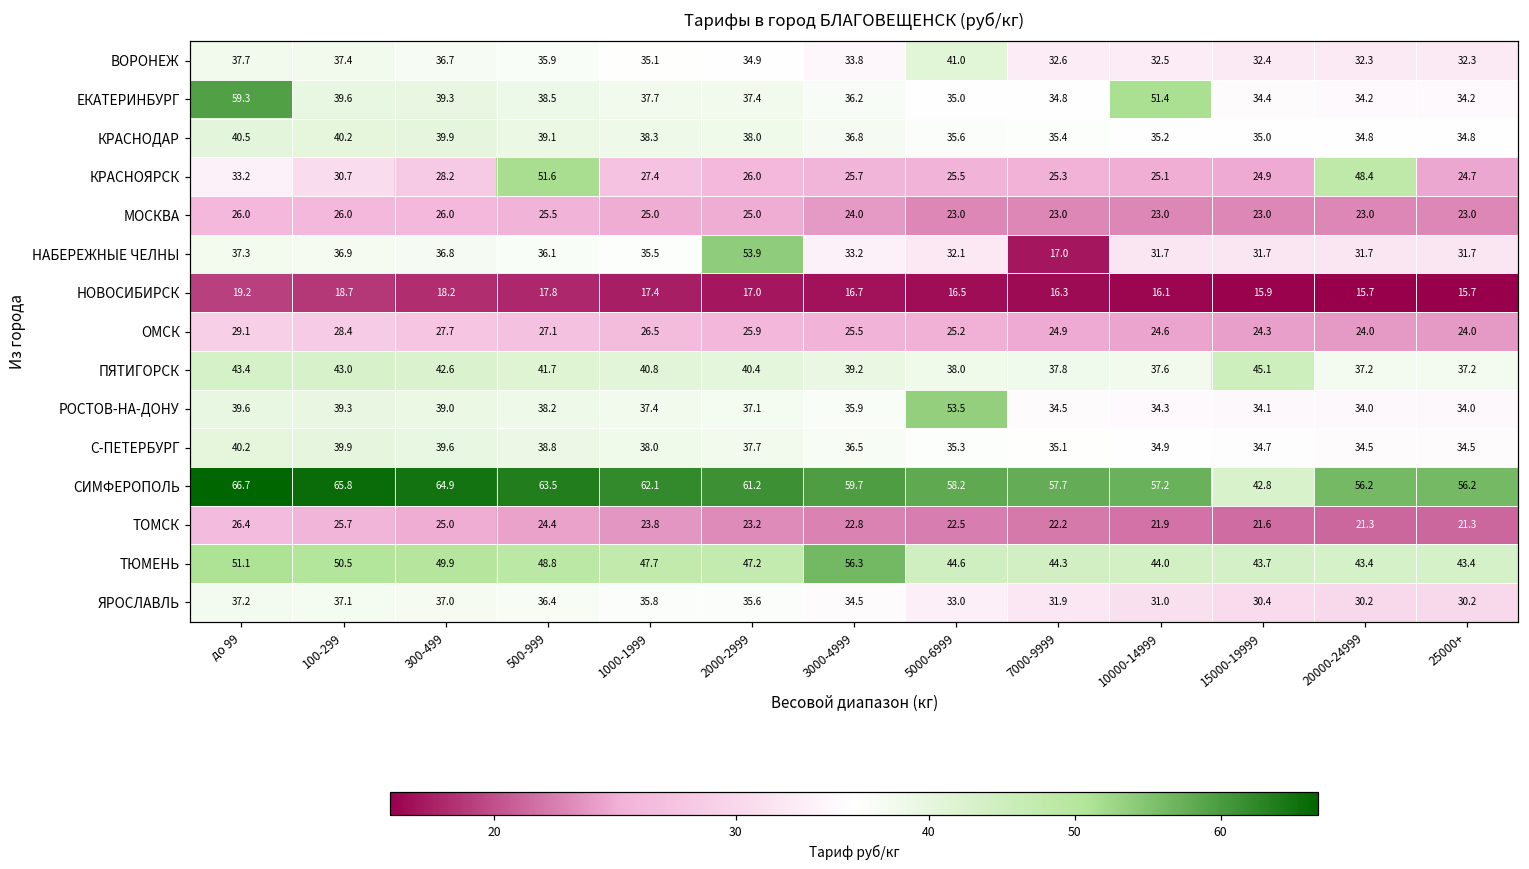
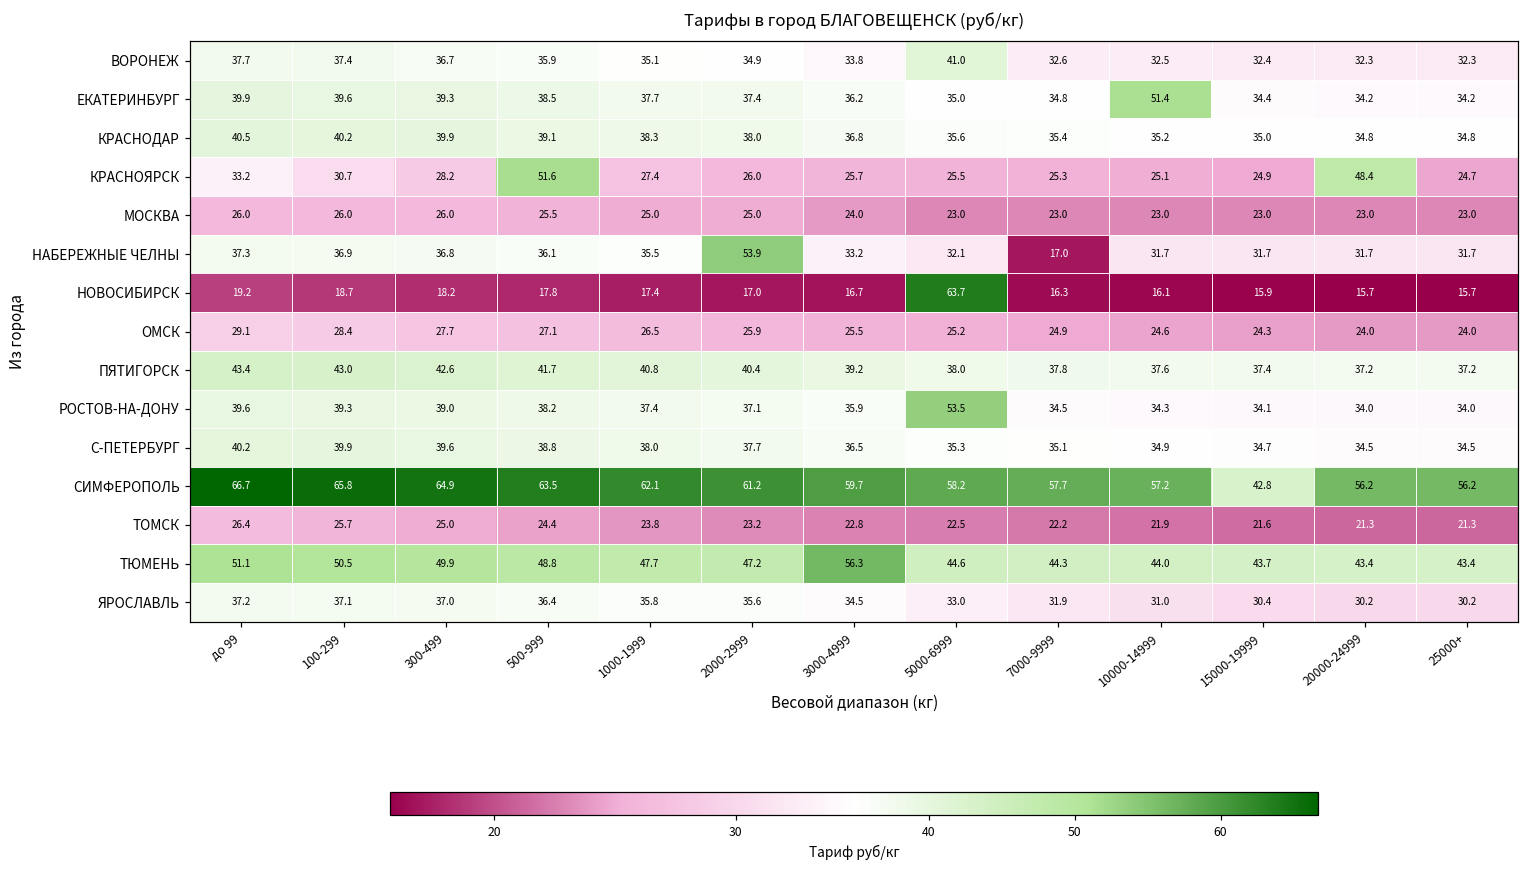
ЕКАТЕРИНБУРГ, до 99: 59.3 -> 39.9
НОВОСИБИРСК, 5000-6999: 16.5 -> 63.7
ПЯТИГОРСК, 15000-19999: 45.1 -> 37.4
